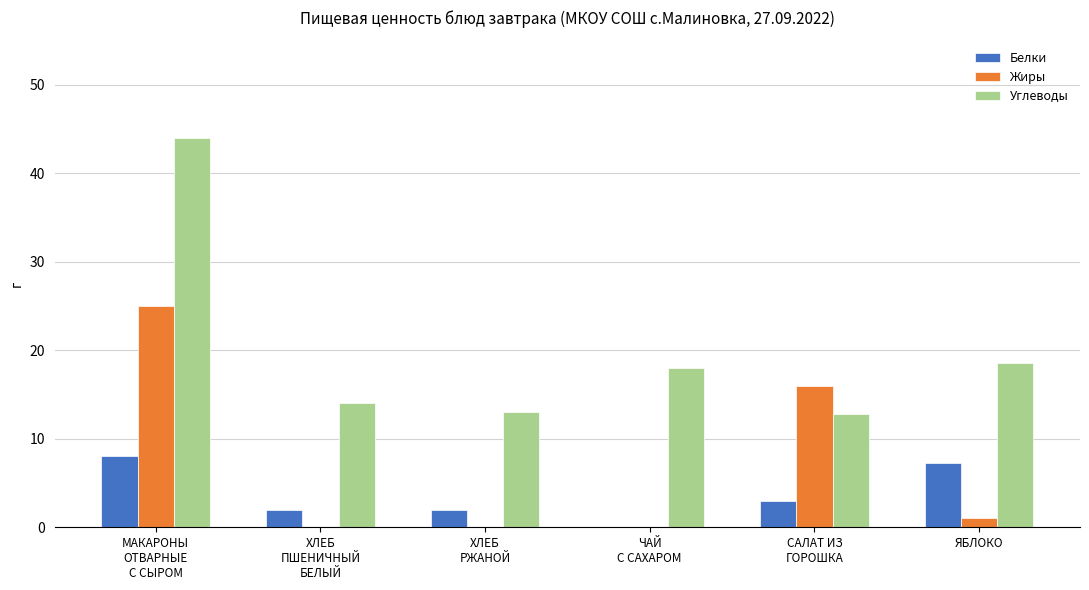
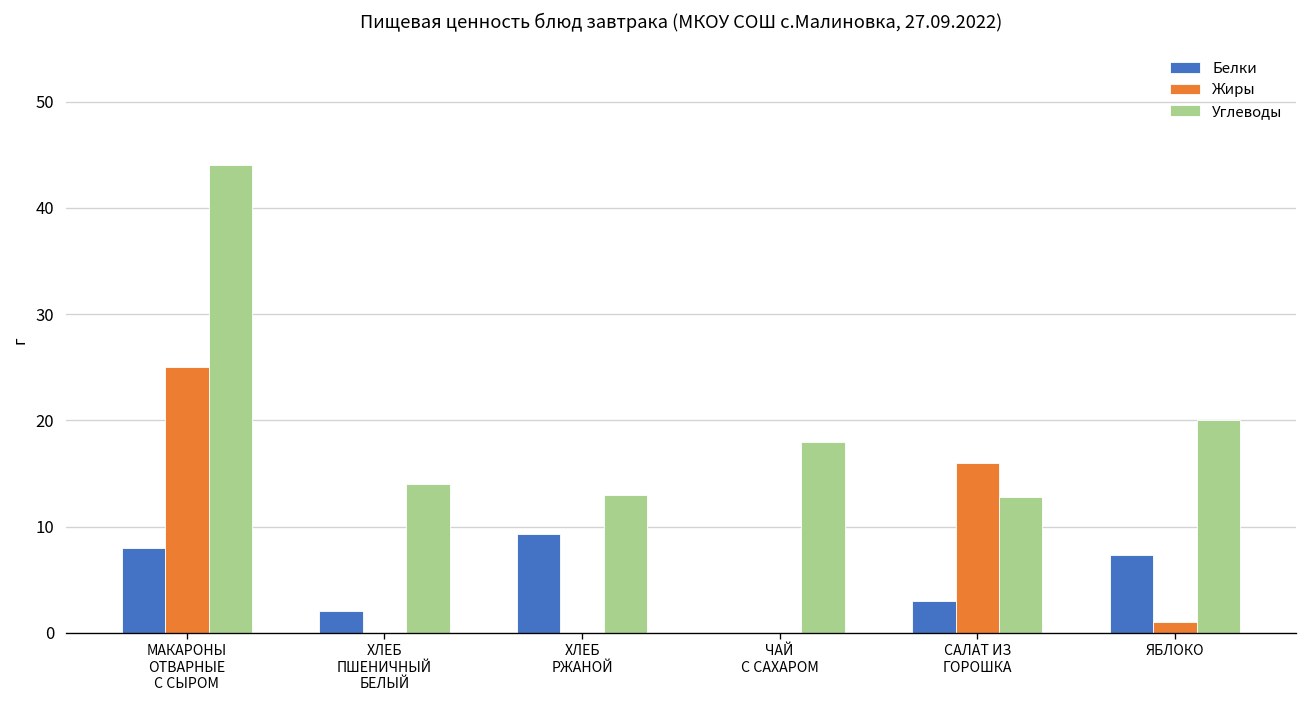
Белки, ХЛЕБ РЖАНОЙ: 2 -> 9
Углеводы, ЯБЛОКО: 19 -> 20
